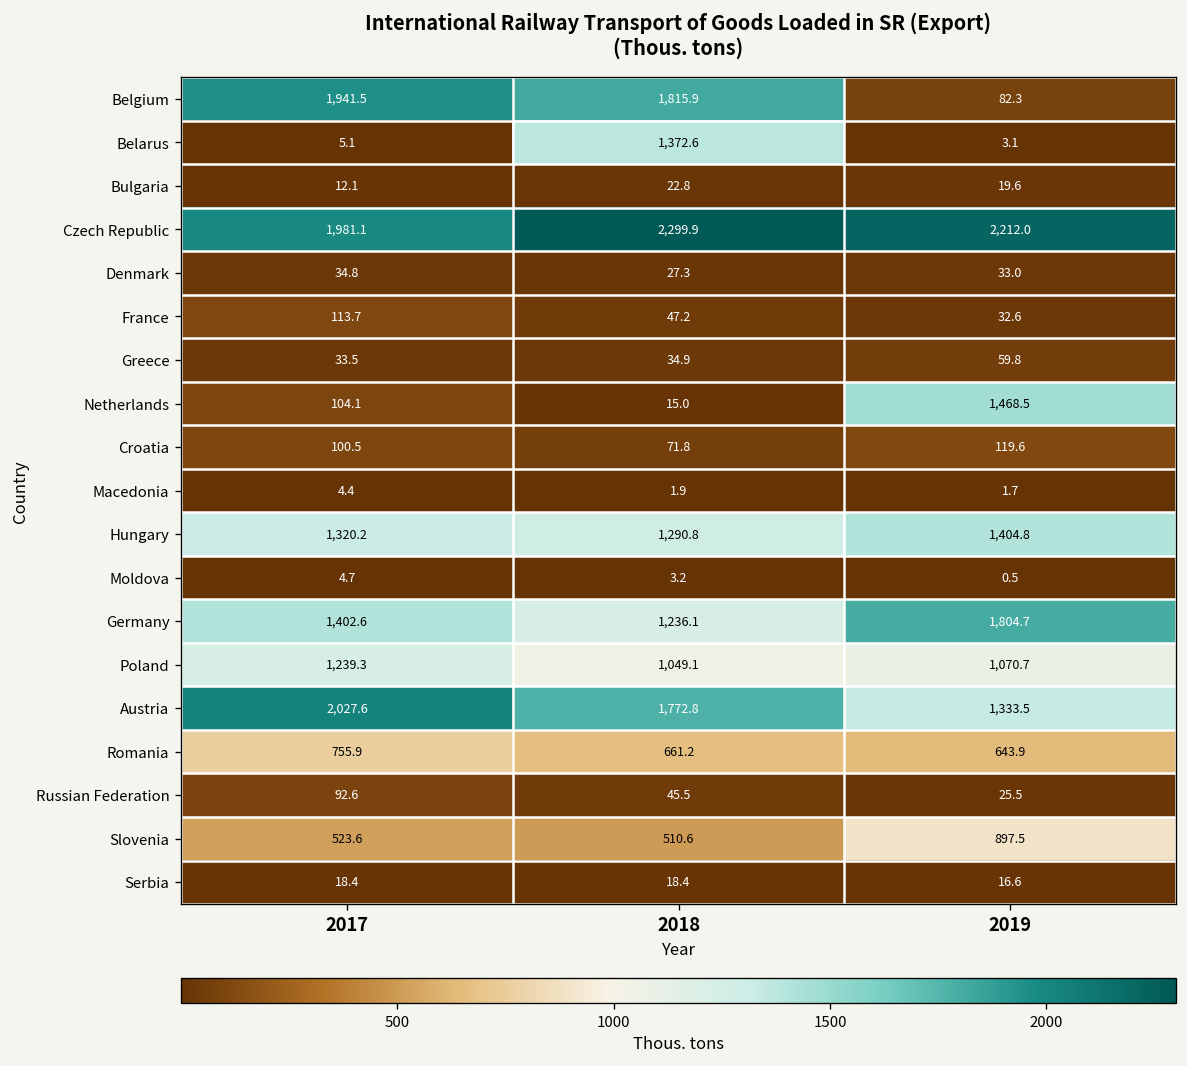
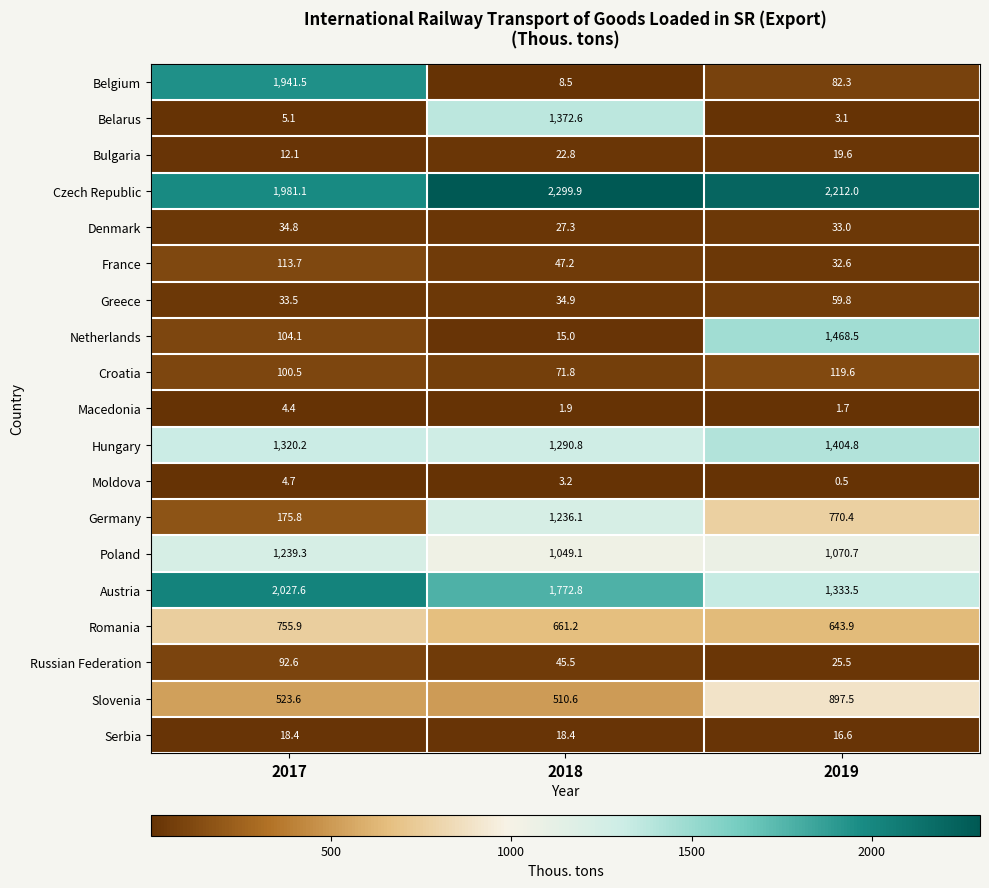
Belgium, 2018: 1,815.9 -> 8.5
Germany, 2017: 1,402.6 -> 175.8
Germany, 2019: 1,804.7 -> 770.4
